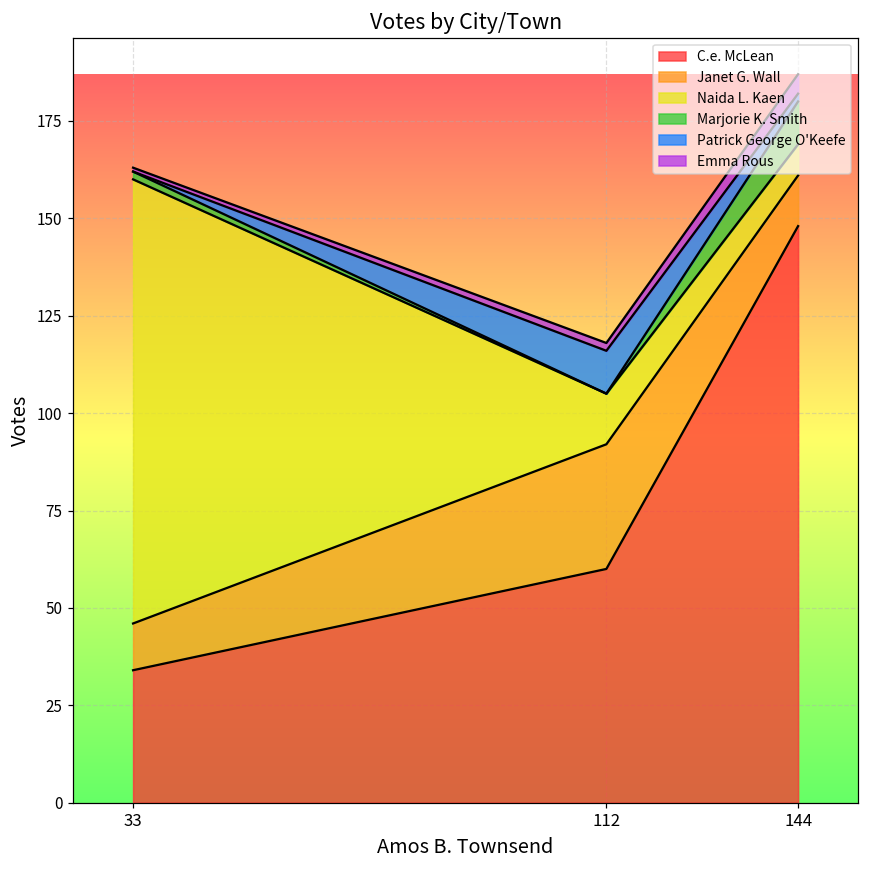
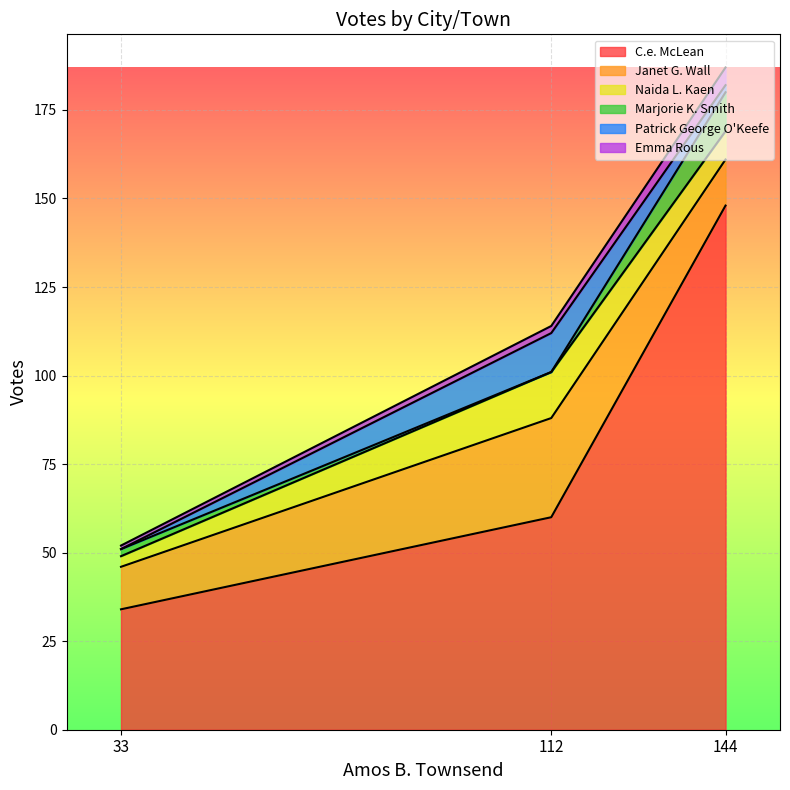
Naida L. Kaen, 33: 114 -> 3
Janet G. Wall, 112: 32 -> 28
